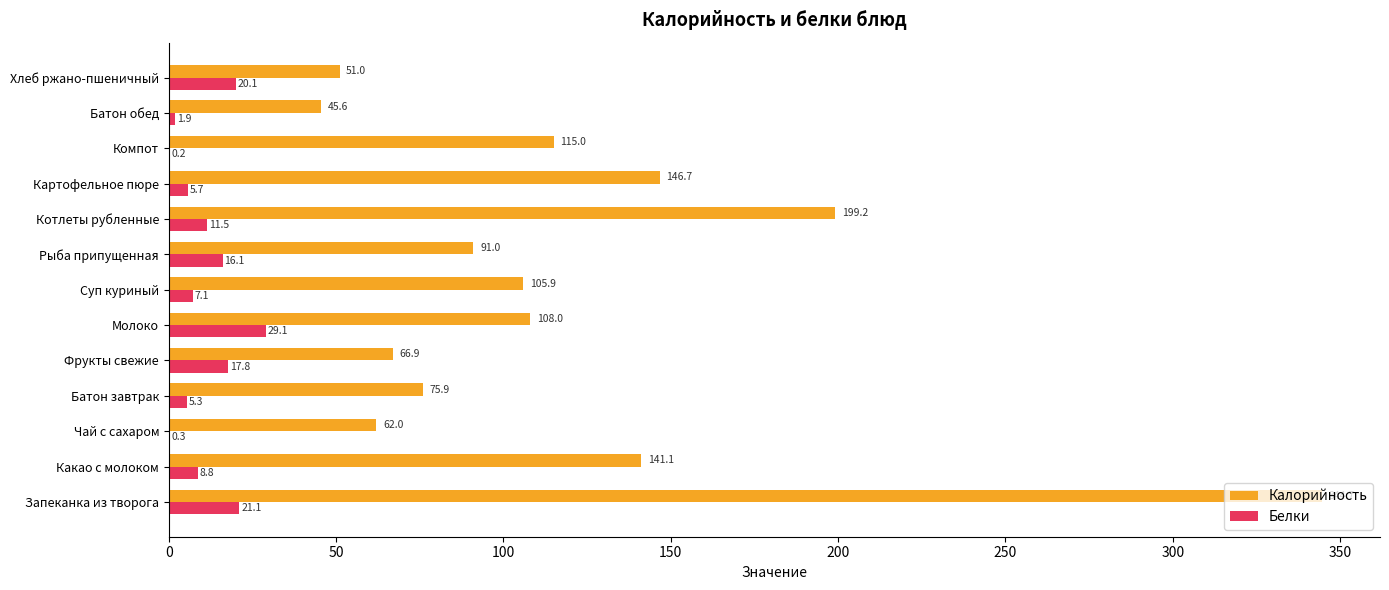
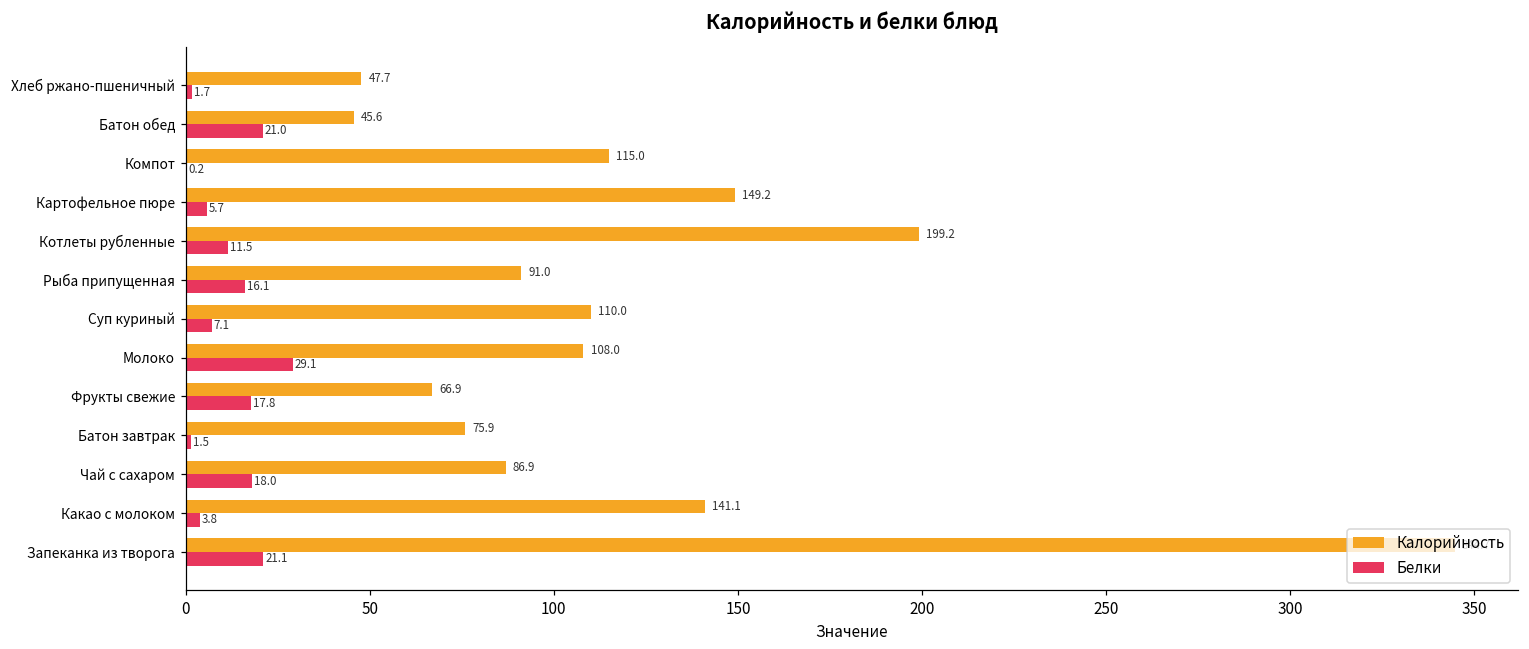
Калорийность, Хлеб ржано-пшеничный: 51.0 -> 47.7
Белки, Хлеб ржано-пшеничный: 20.1 -> 1.7
Белки, Батон обед: 1.9 -> 21.0
Калорийность, Картофельное пюре: 146.7 -> 149.2
Калорийность, Суп куриный: 105.9 -> 110.0
Белки, Батон завтрак: 5.3 -> 1.5
Калорийность, Чай с сахаром: 62.0 -> 86.9
Белки, Чай с сахаром: 0.3 -> 18.0
Белки, Какао с молоком: 8.8 -> 3.8
